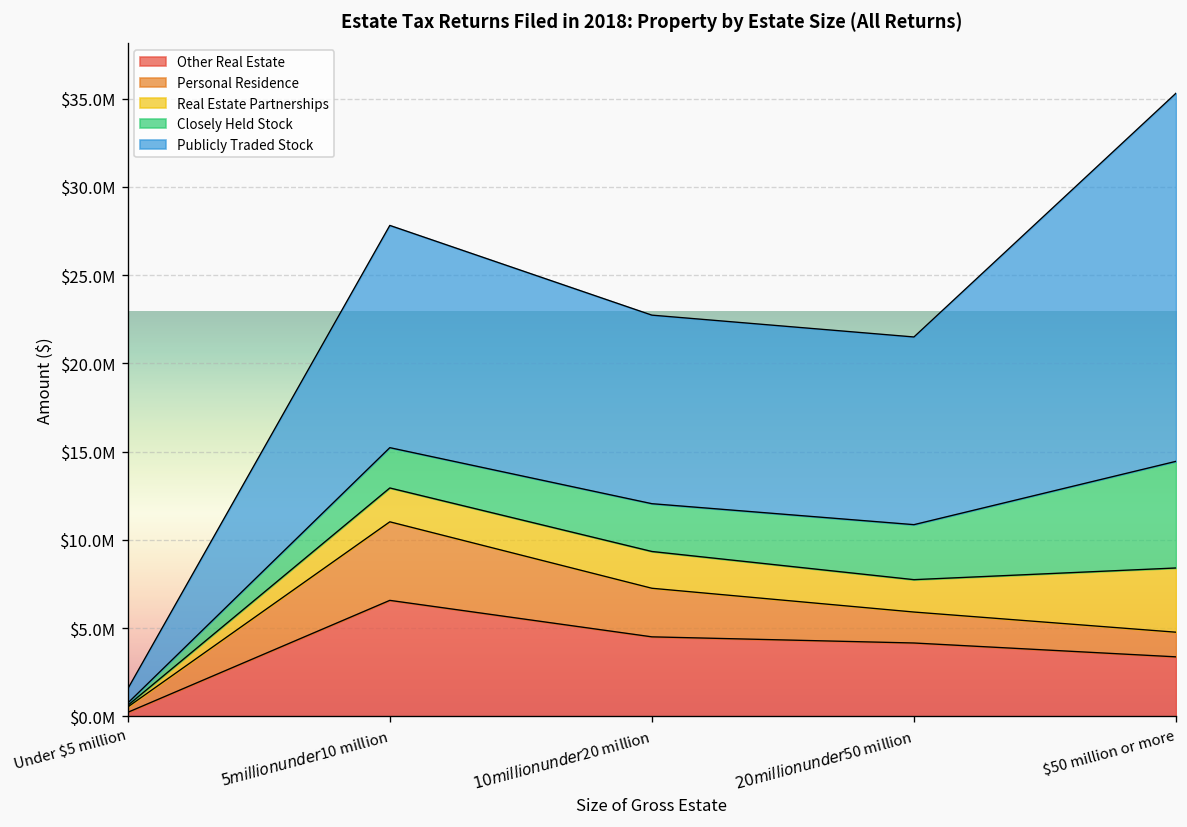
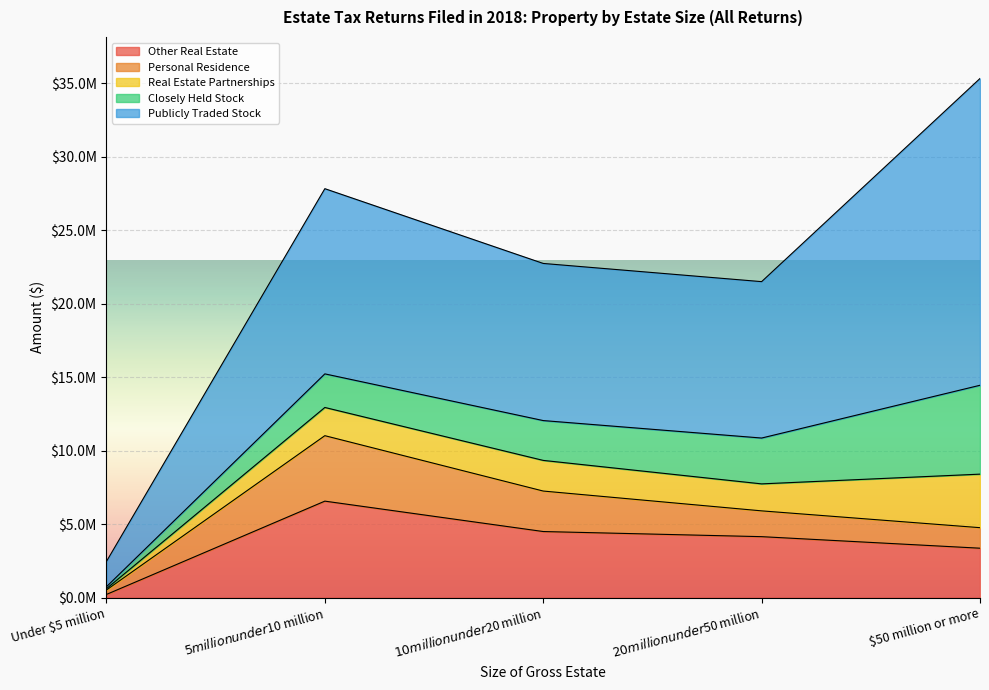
Publicly Traded Stock, Under $5 million: $800000 -> $1700000
